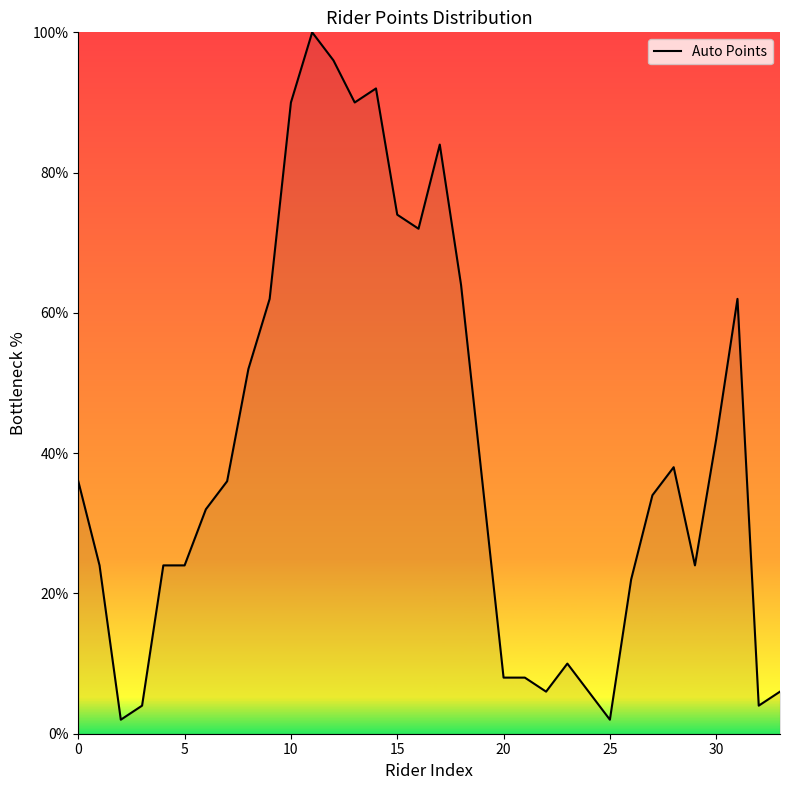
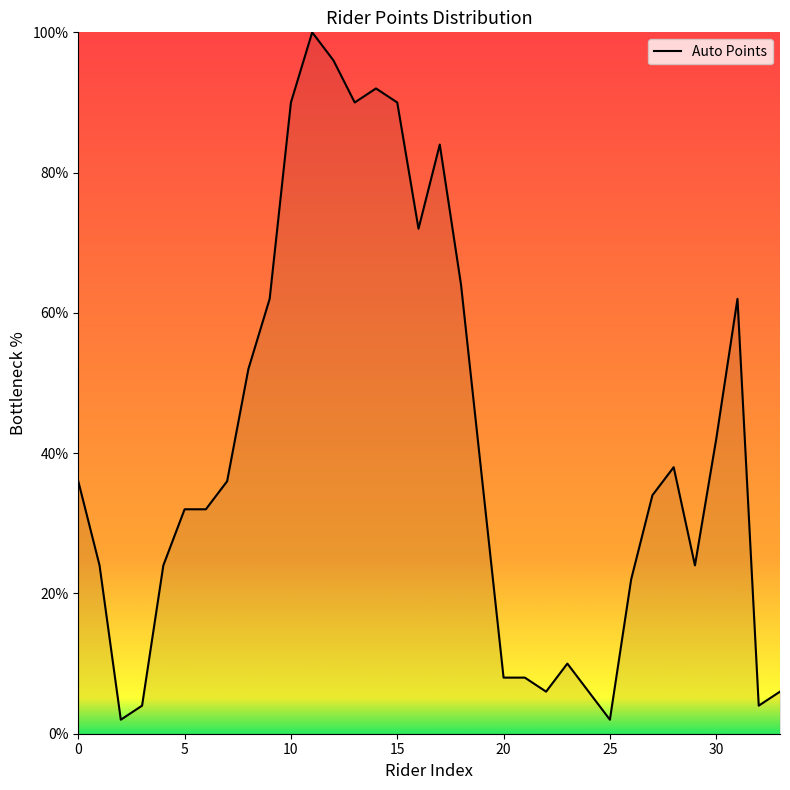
5: 24% -> 32%
15: 74% -> 90%
